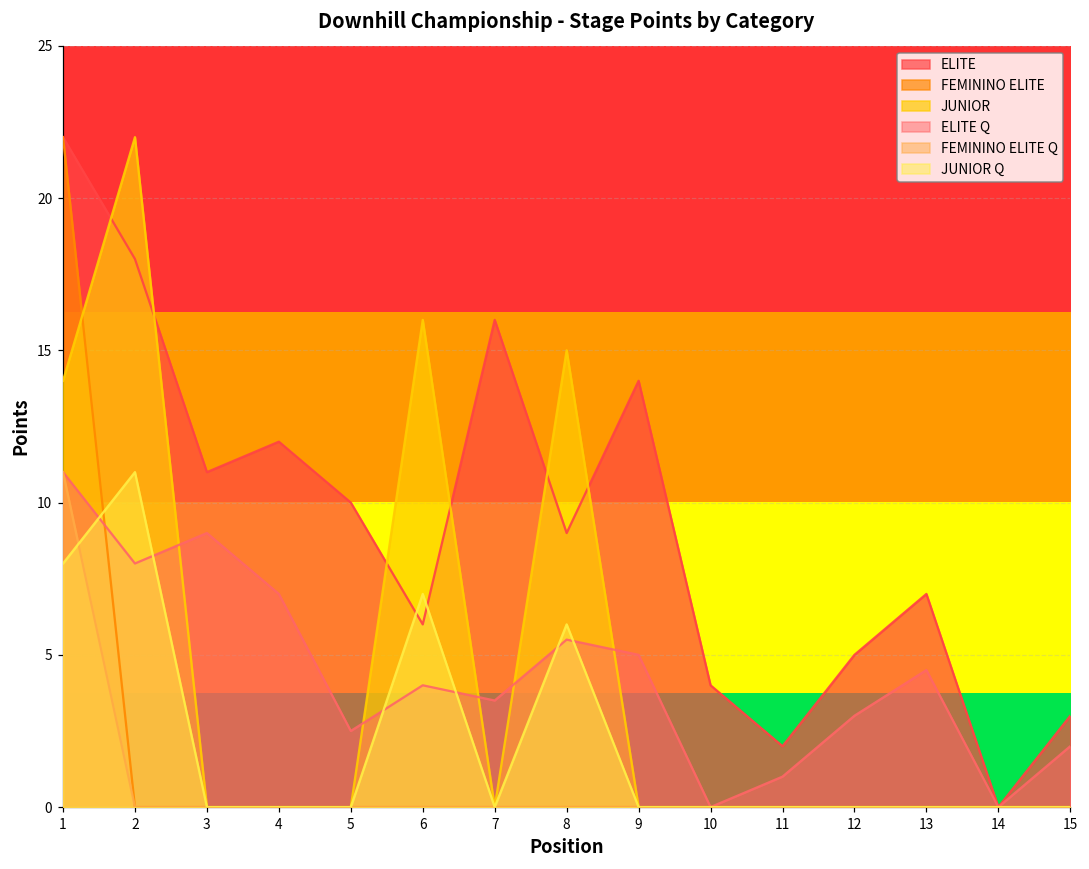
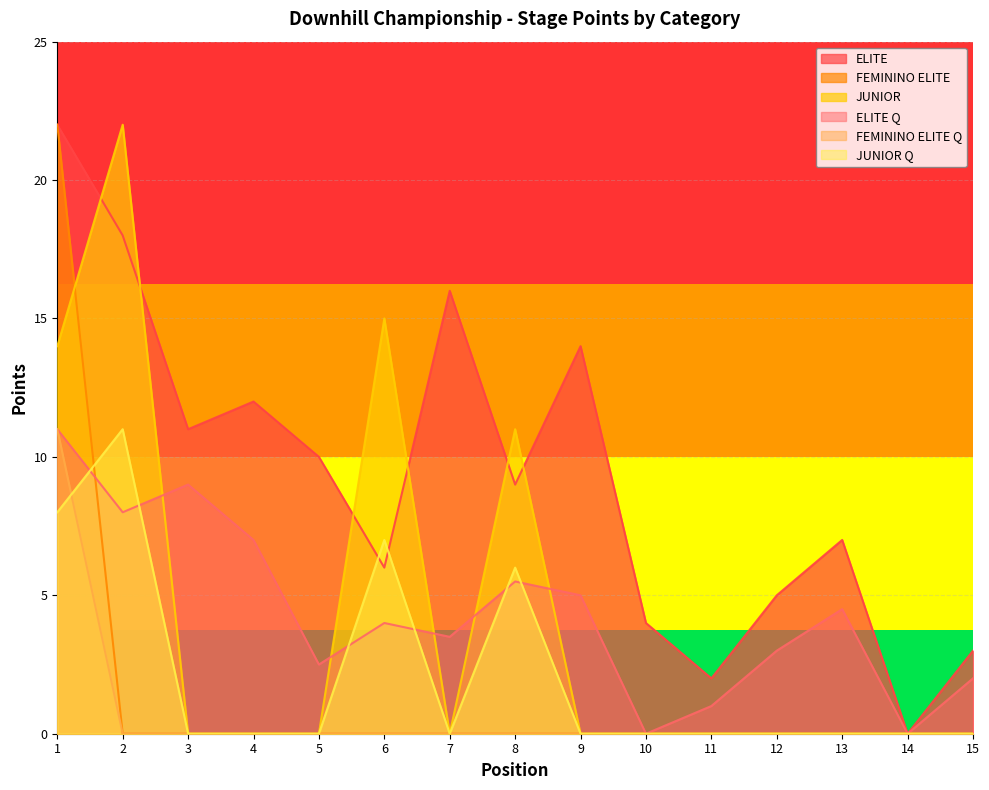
JUNIOR, 6: 16 -> 15
JUNIOR, 8: 15 -> 11
